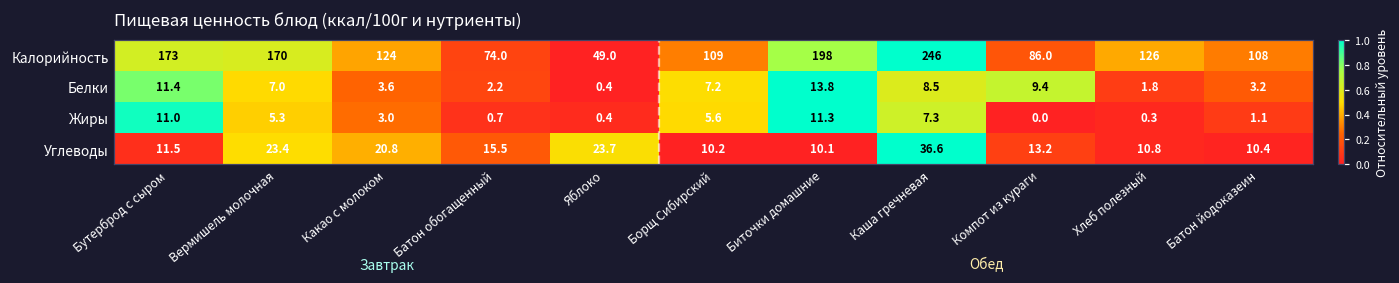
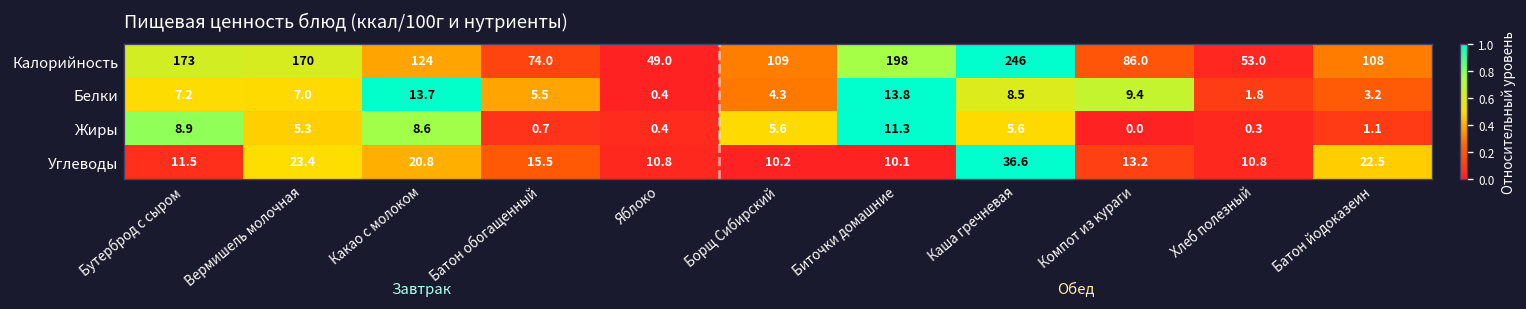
Калорийность, Хлеб полезный: 126 -> 53.0
Белки, Бутерброд с сыром: 11.4 -> 7.2
Белки, Какао с молоком: 3.6 -> 13.7
Белки, Батон обогащенный: 2.2 -> 5.5
Белки, Борщ Сибирский: 7.2 -> 4.3
Жиры, Бутерброд с сыром: 11.0 -> 8.9
Жиры, Какао с молоком: 3.0 -> 8.6
Жиры, Каша гречневая: 7.3 -> 5.6
Углеводы, Яблоко: 23.7 -> 10.8
Углеводы, Батон йодоказеин: 10.4 -> 22.5
